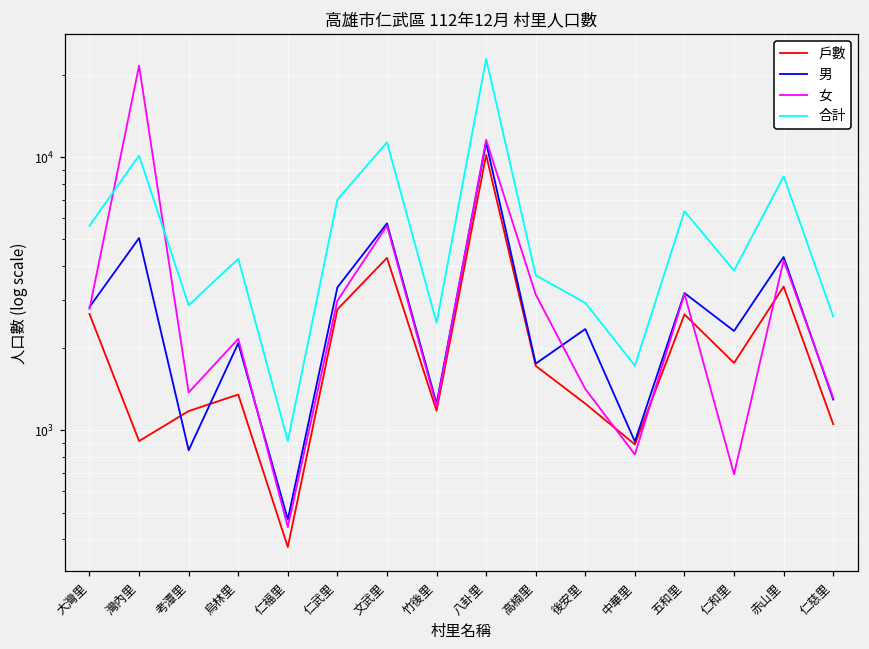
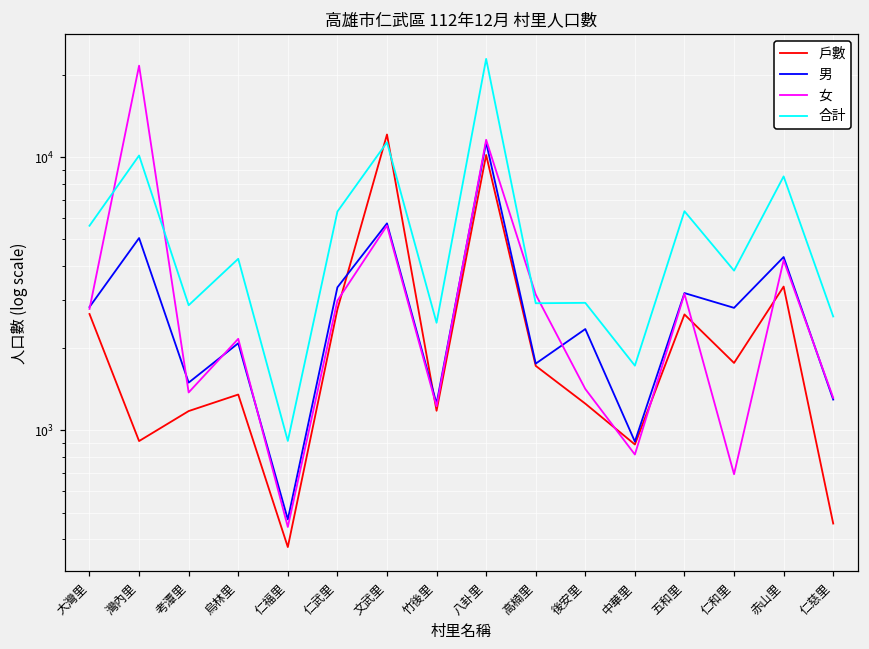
男, 考潭里: 850 -> 1500
合計, 仁武里: 7000 -> 6300
戶數, 文武里: 4300 -> 12000
合計, 高楠里: 3700 -> 2900
男, 仁和里: 2300 -> 2800
戶數, 仁慈里: 1050 -> 460
